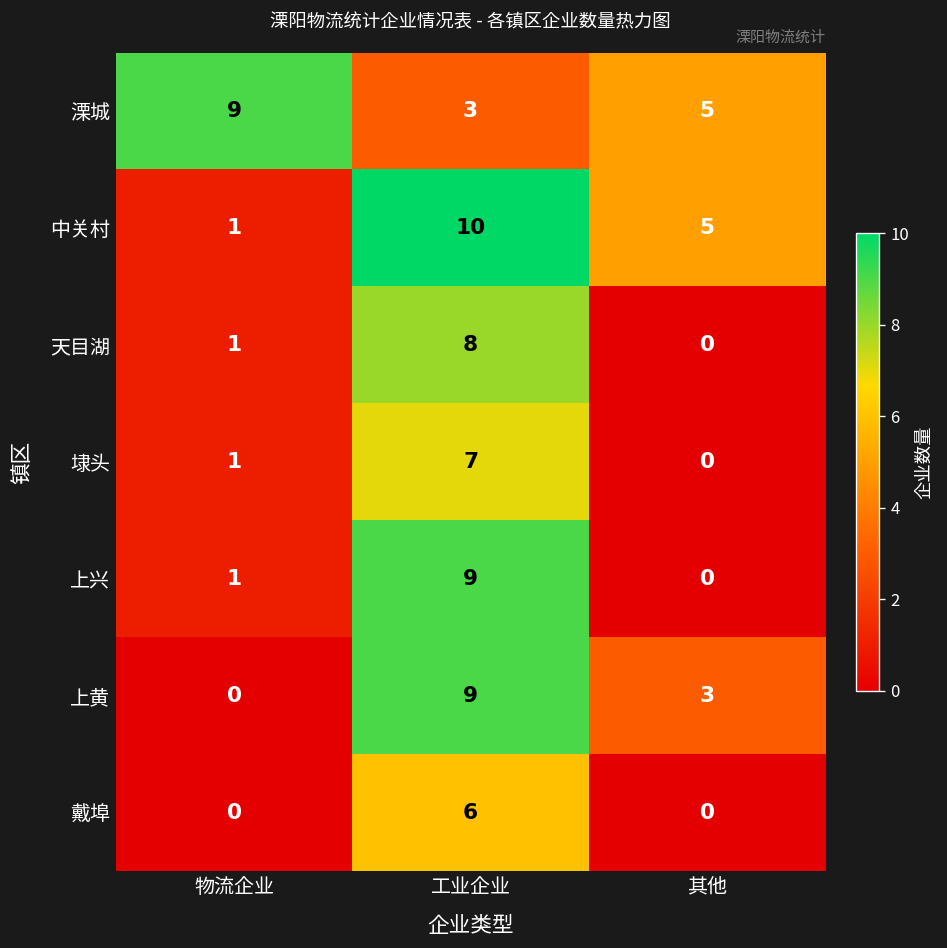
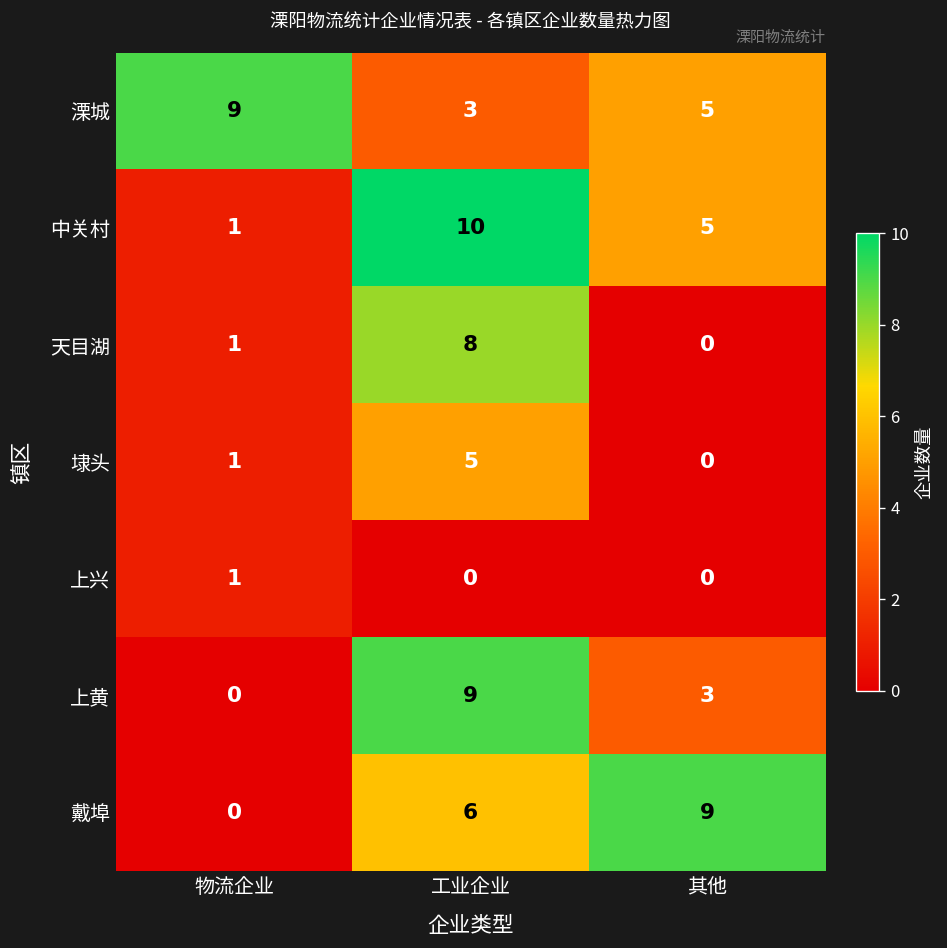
埭头, 工业企业: 7 -> 5
上兴, 工业企业: 9 -> 0
戴埠, 其他: 0 -> 9
